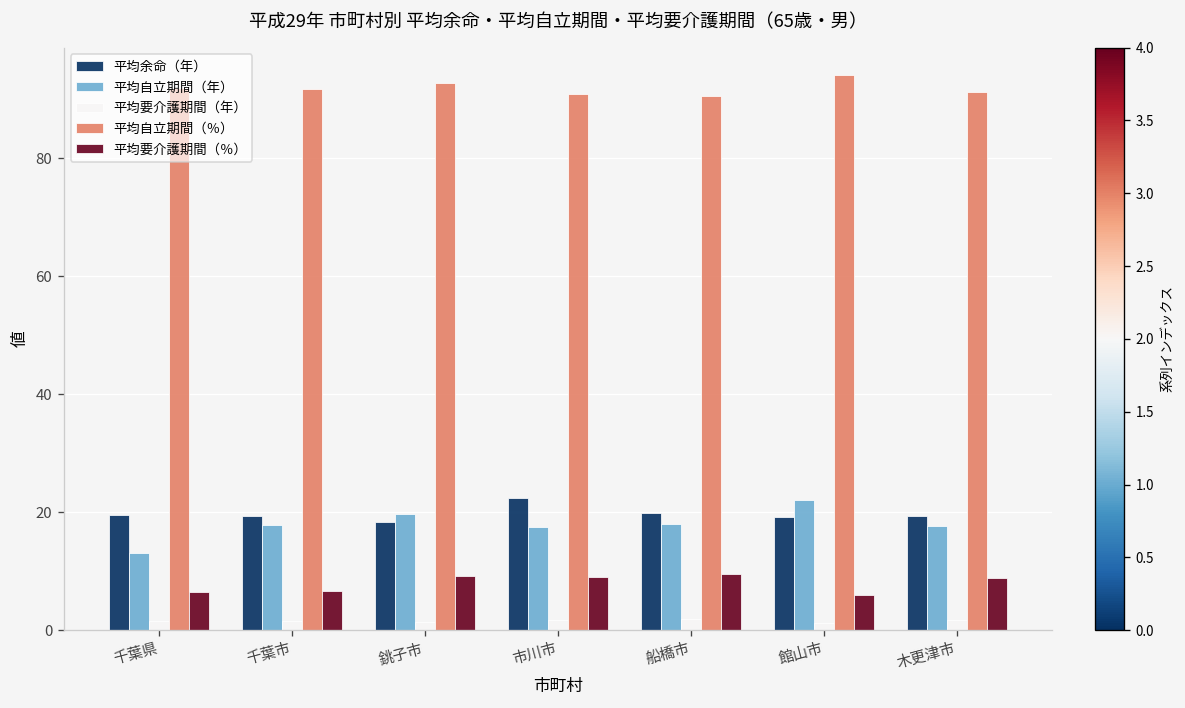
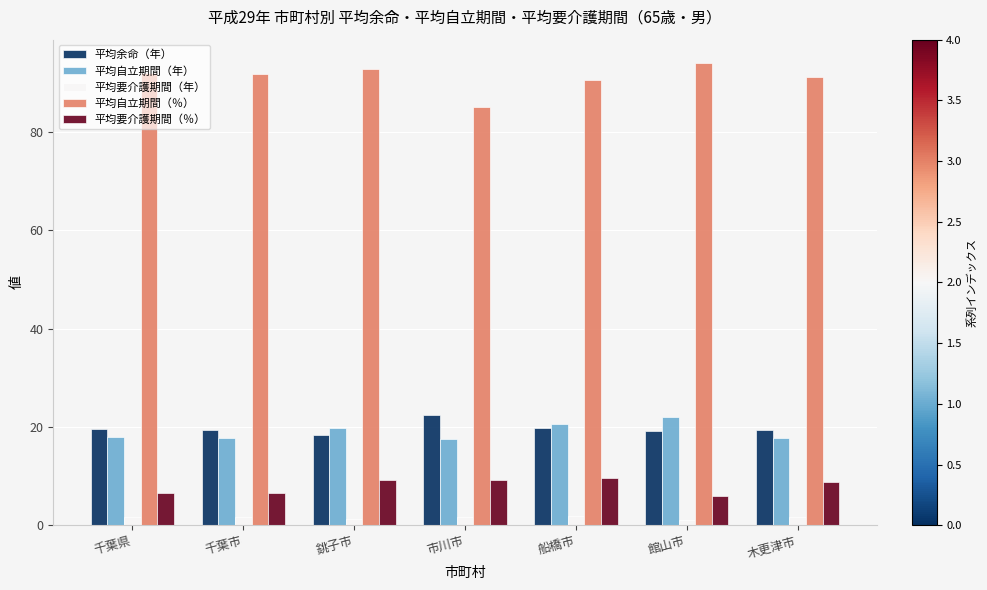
平均自立期間（年）, 千葉県: 13 -> 18
平均自立期間（％）, 市川市: 91 -> 85
平均自立期間（年）, 船橋市: 18 -> 21
